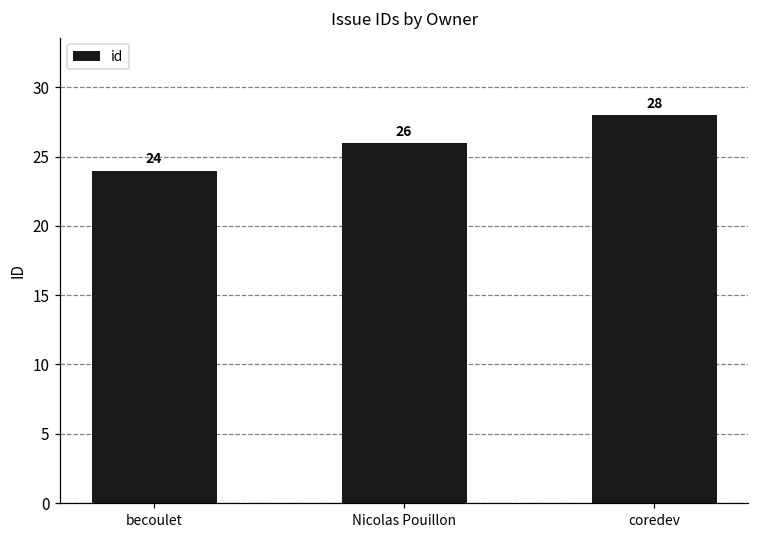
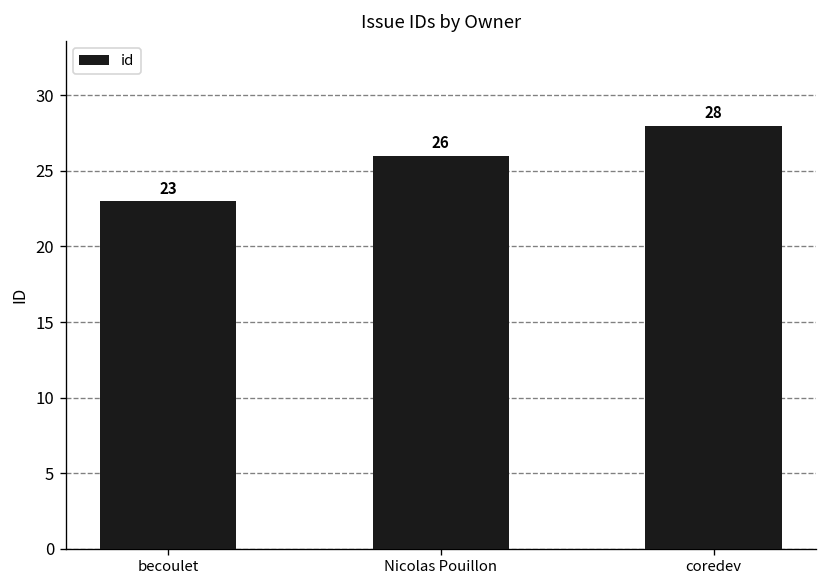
becoulet: 24 -> 23
